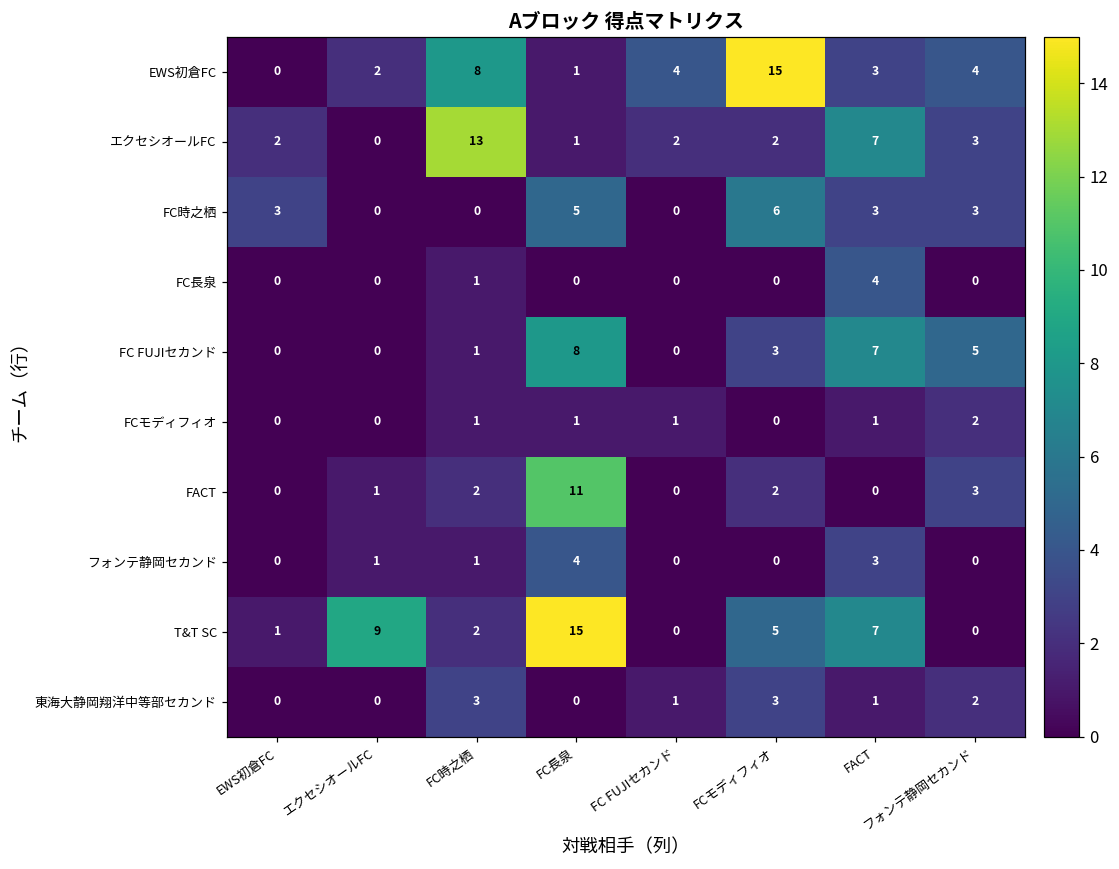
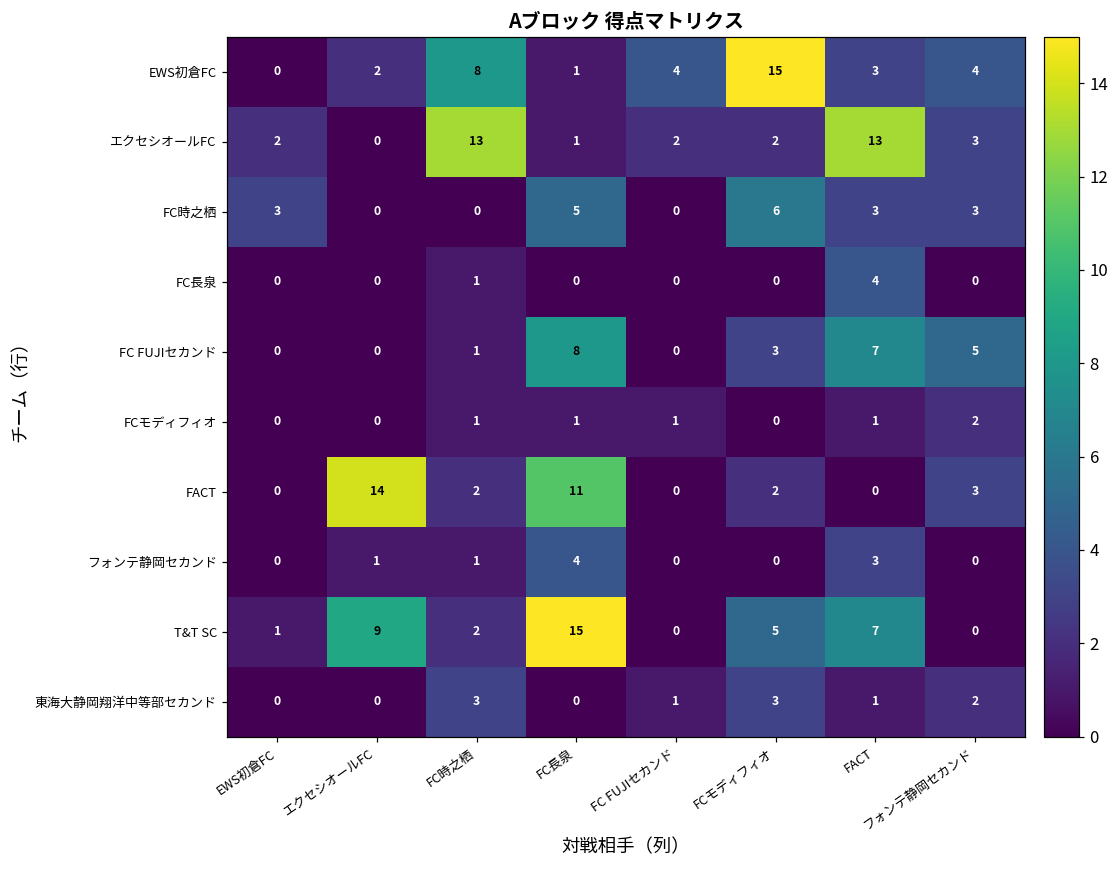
エクセシオールFC, FACT: 7 -> 13
FACT, エクセシオールFC: 1 -> 14
